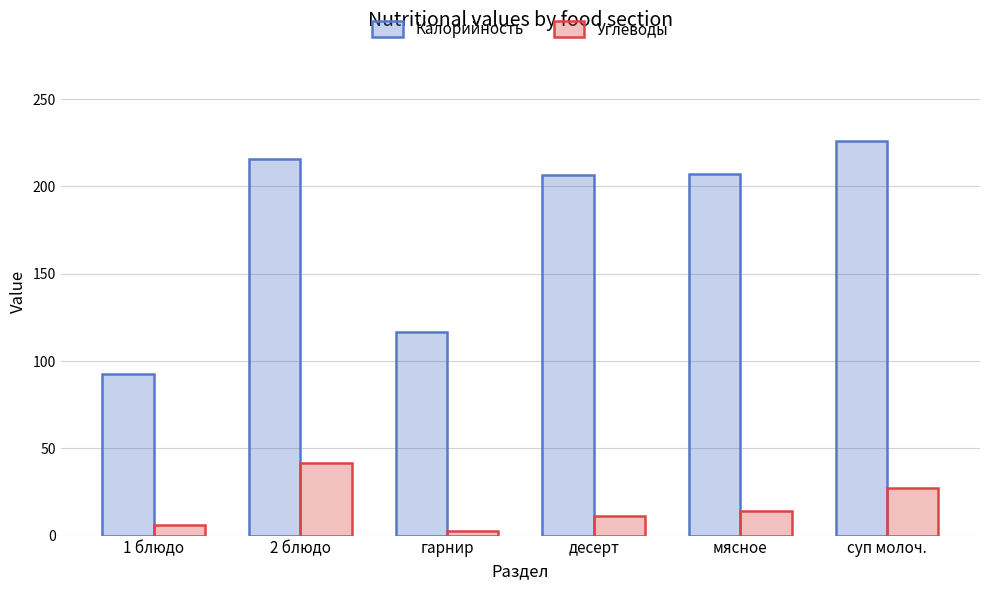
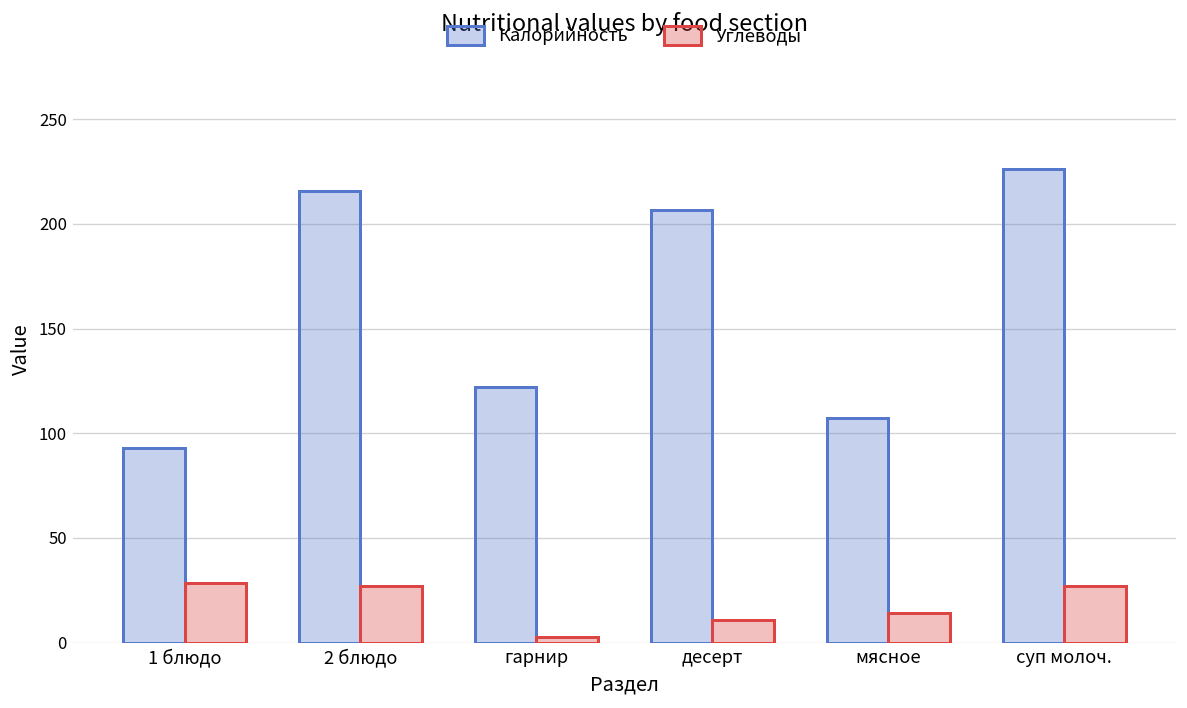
Углеводы, 1 блюдо: 6 -> 28
Углеводы, 2 блюдо: 42 -> 27
Калорийность, гарнир: 116 -> 122
Калорийность, мясное: 207 -> 107
